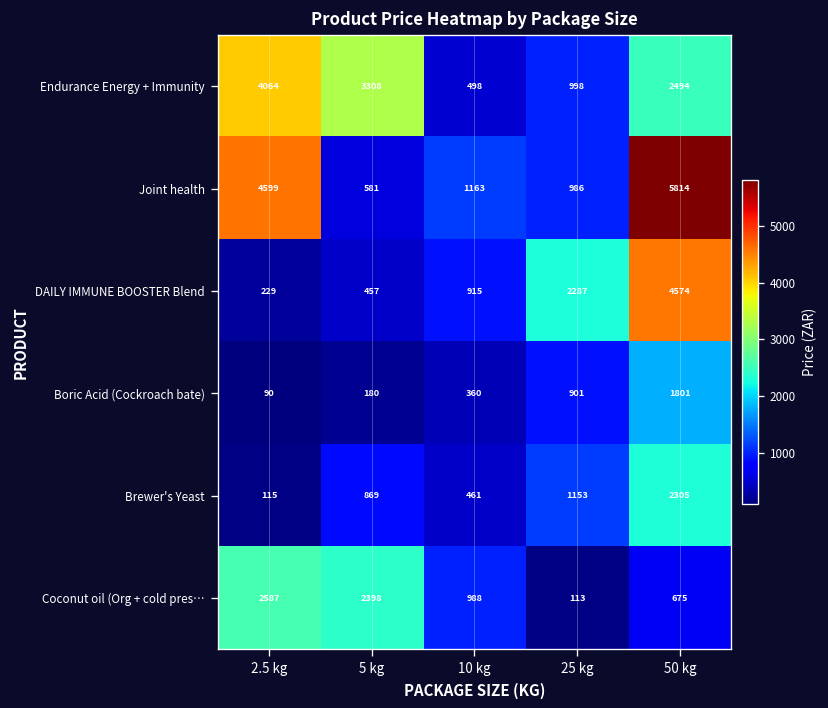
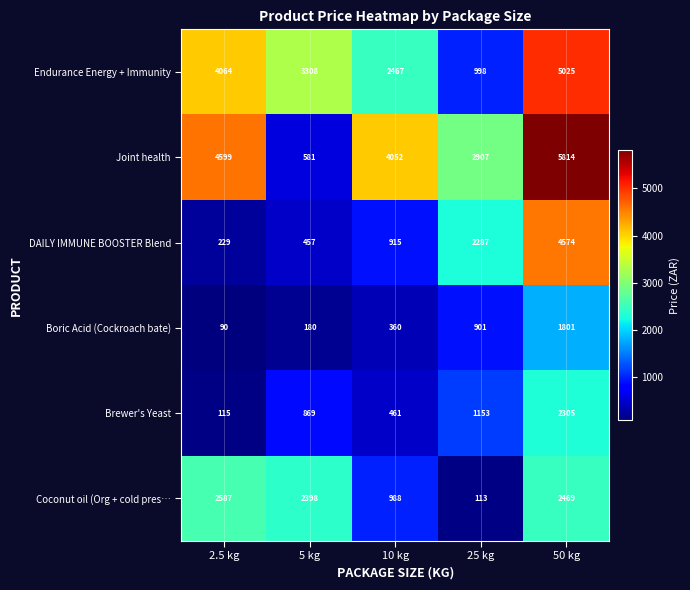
Endurance Energy + Immunity, 10 kg: 498 -> 2467
Endurance Energy + Immunity, 50 kg: 2494 -> 5025
Joint health, 10 kg: 1163 -> 4052
Joint health, 25 kg: 986 -> 2907
Coconut oil (Org + cold pres…, 50 kg: 675 -> 2469
